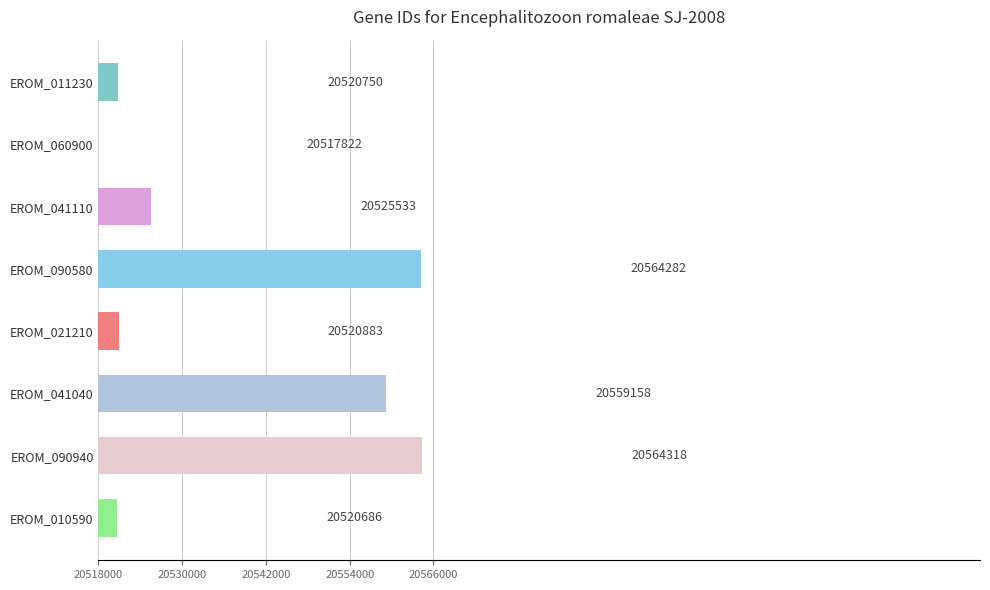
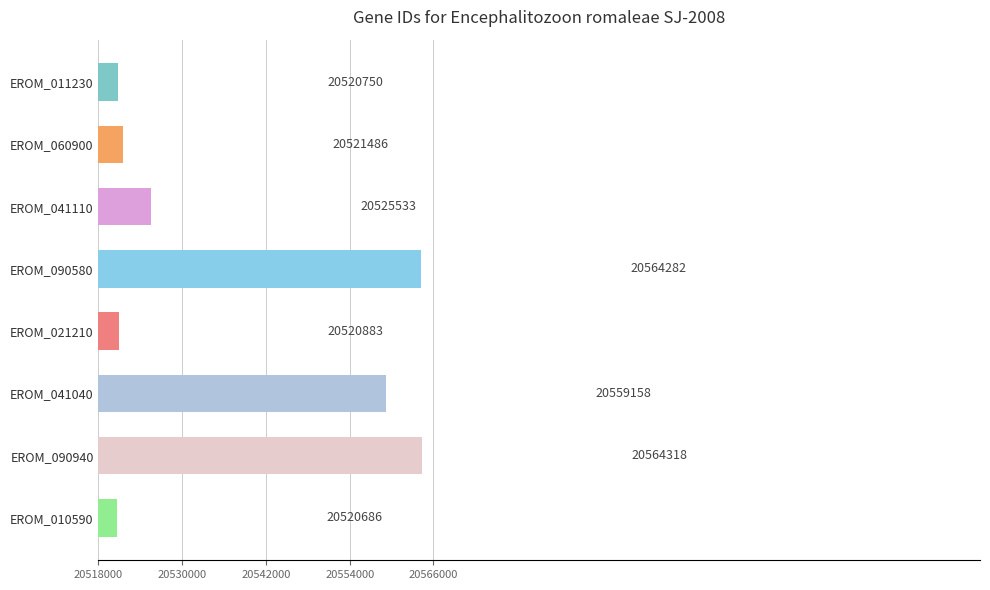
EROM_060900: 20517822 -> 20521486
